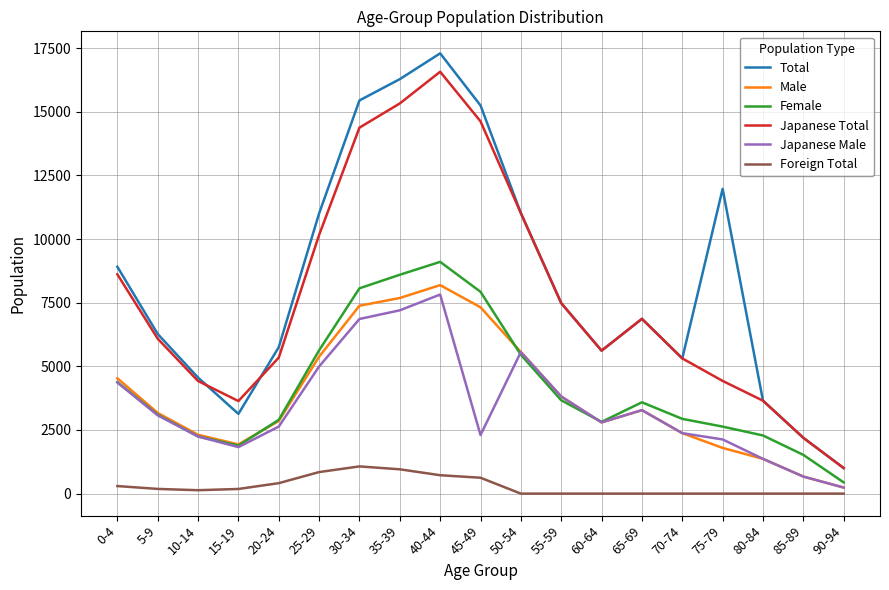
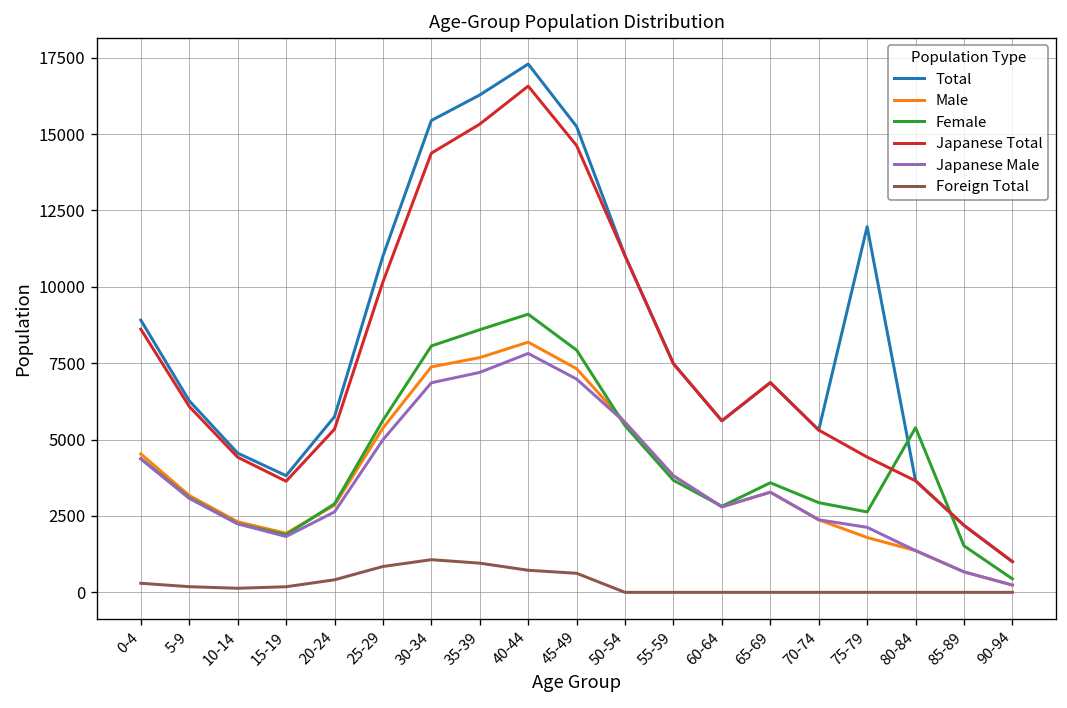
Total, 15-19: 3100 -> 3800
Japanese Male, 45-49: 2300 -> 7000
Female, 80-84: 2300 -> 5400
